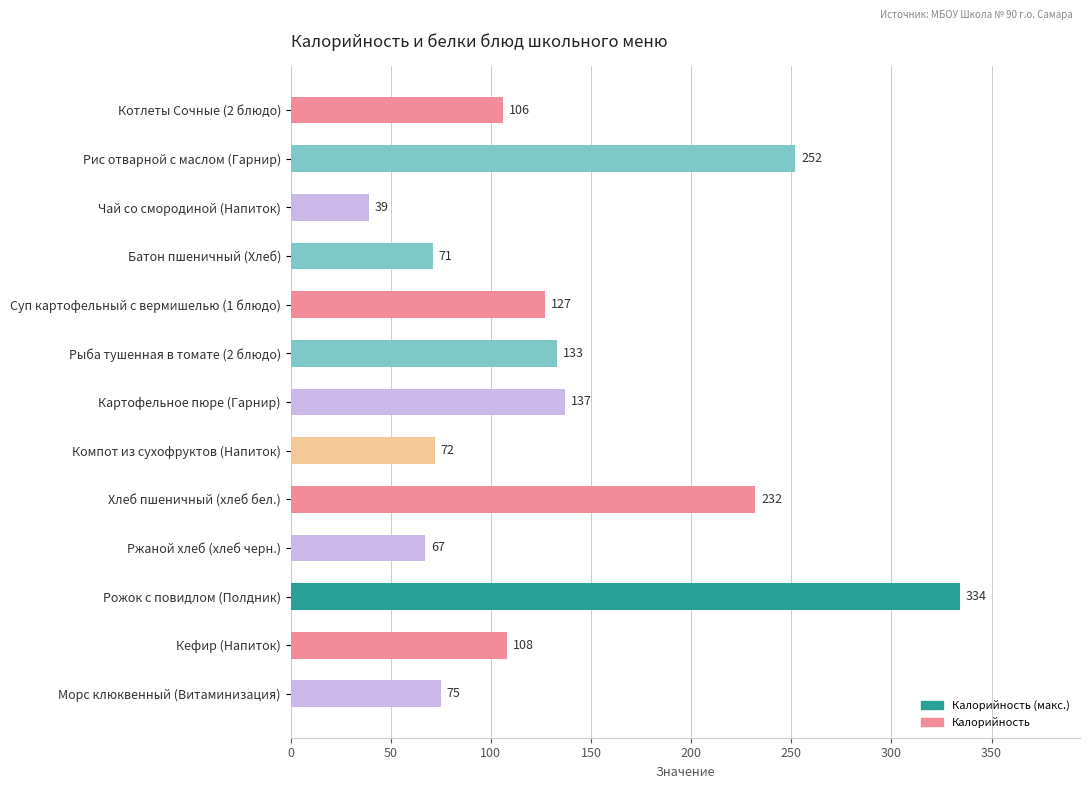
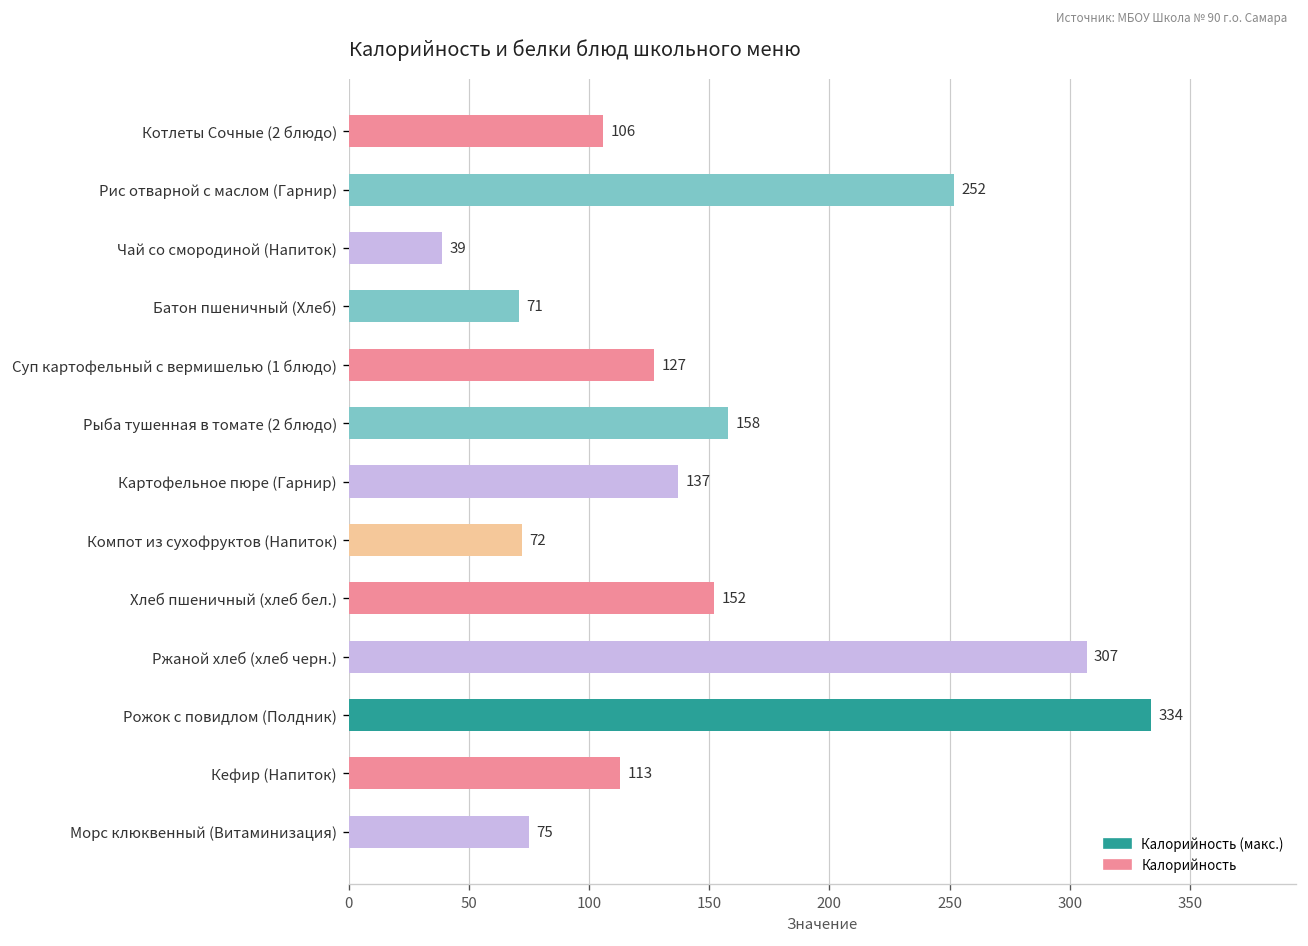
Рыба тушенная в томате (2 блюдо): 133 -> 158
Хлеб пшеничный (хлеб бел.): 232 -> 152
Ржаной хлеб (хлеб черн.): 67 -> 307
Кефир (Напиток): 108 -> 113
